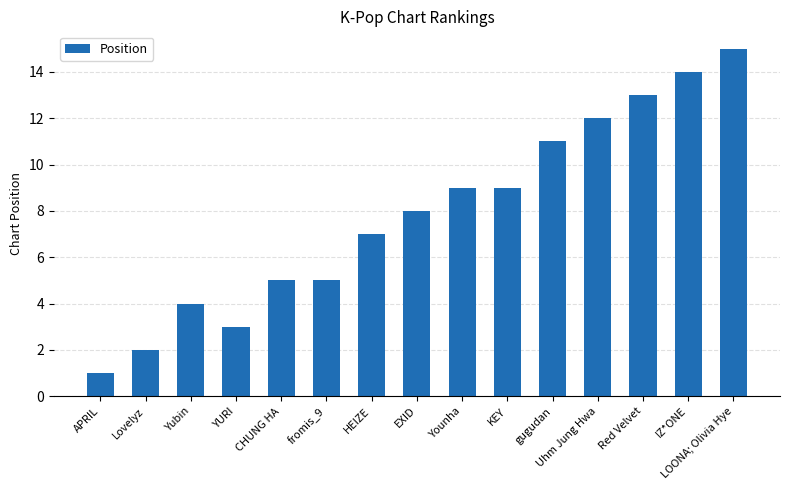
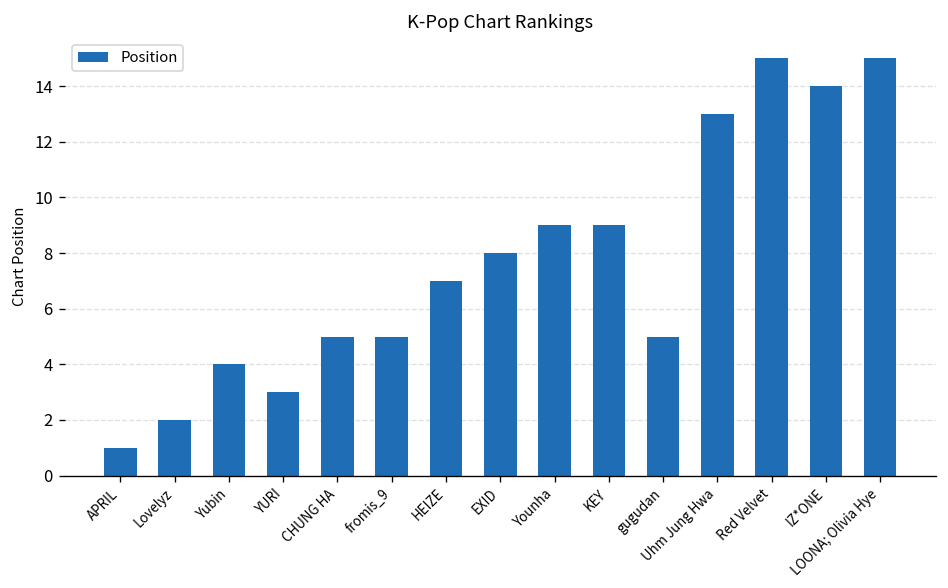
gugudan: 11 -> 5
Uhm Jung Hwa: 12 -> 13
Red Velvet: 13 -> 15
